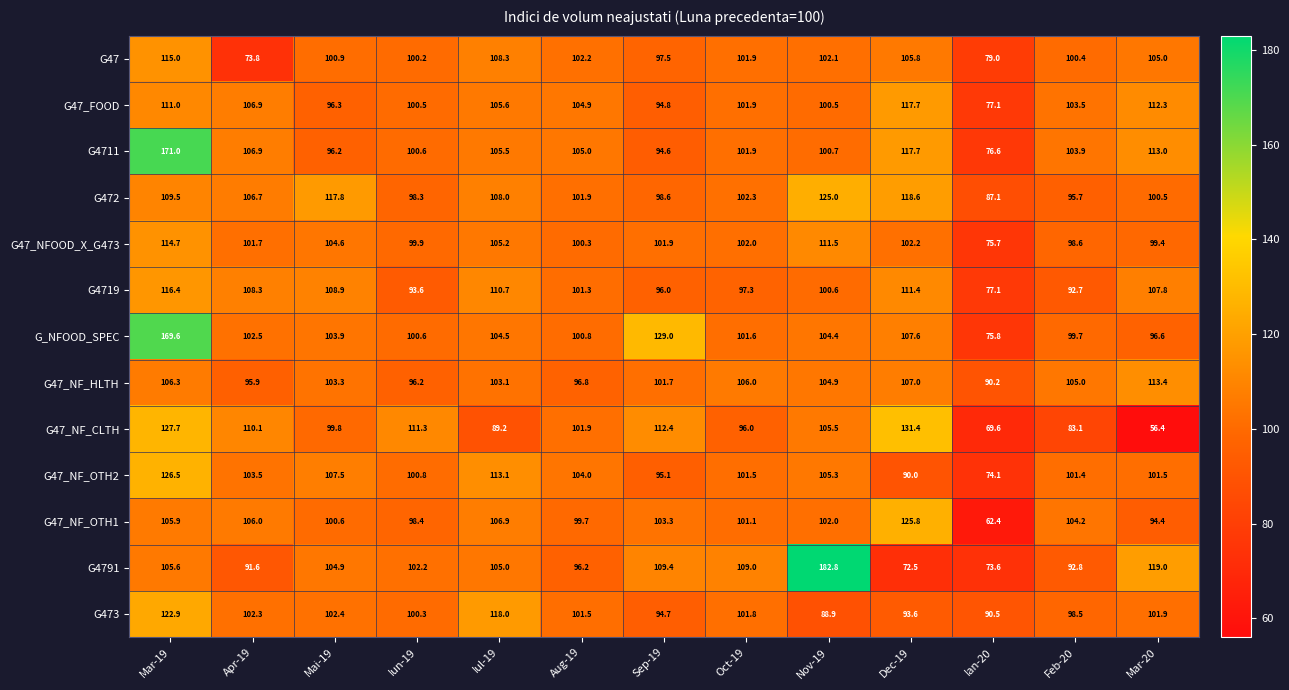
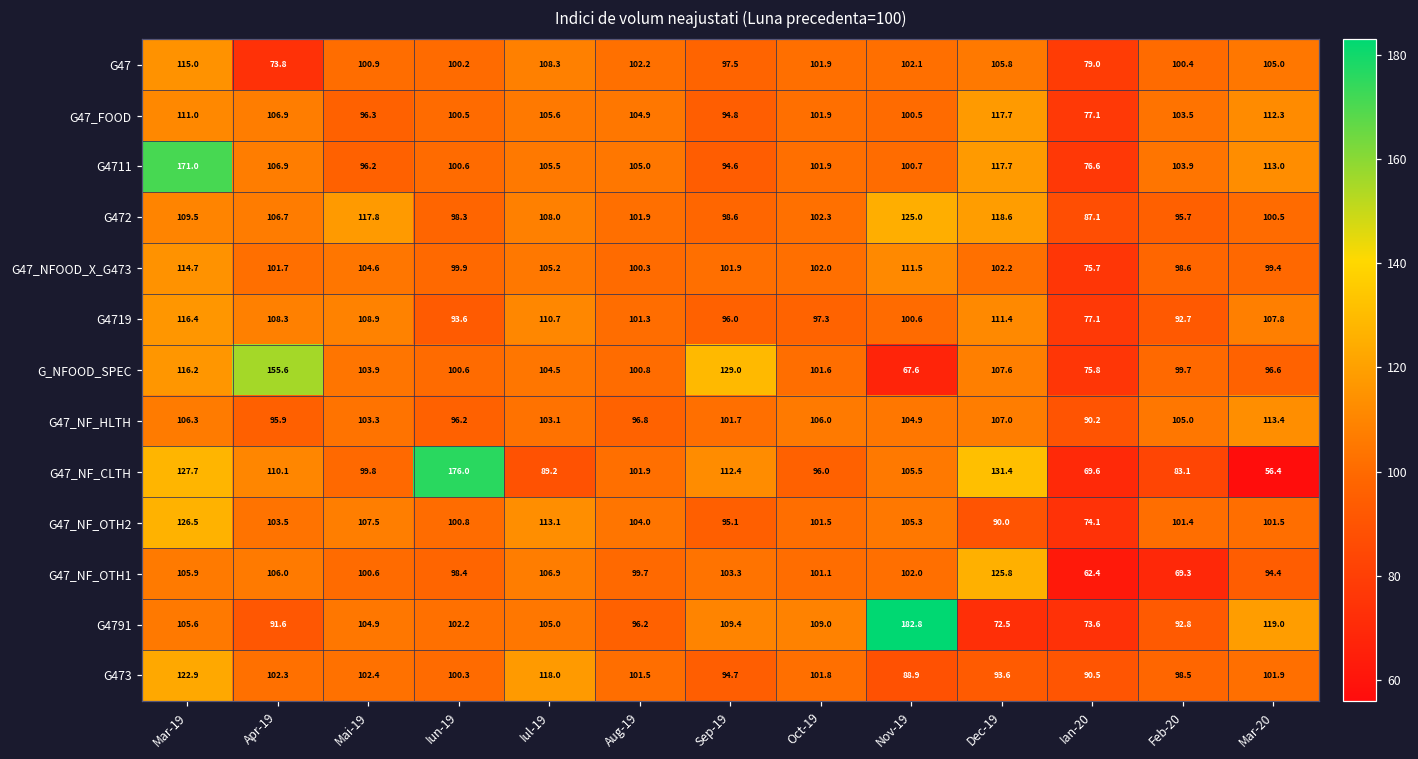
G_NFOOD_SPEC, Mar-19: 169.6 -> 116.2
G_NFOOD_SPEC, Apr-19: 102.5 -> 155.6
G_NFOOD_SPEC, Nov-19: 104.4 -> 67.6
G47_NF_CLTH, Iun-19: 111.3 -> 176.0
G47_NF_OTH1, Feb-20: 104.2 -> 69.3
